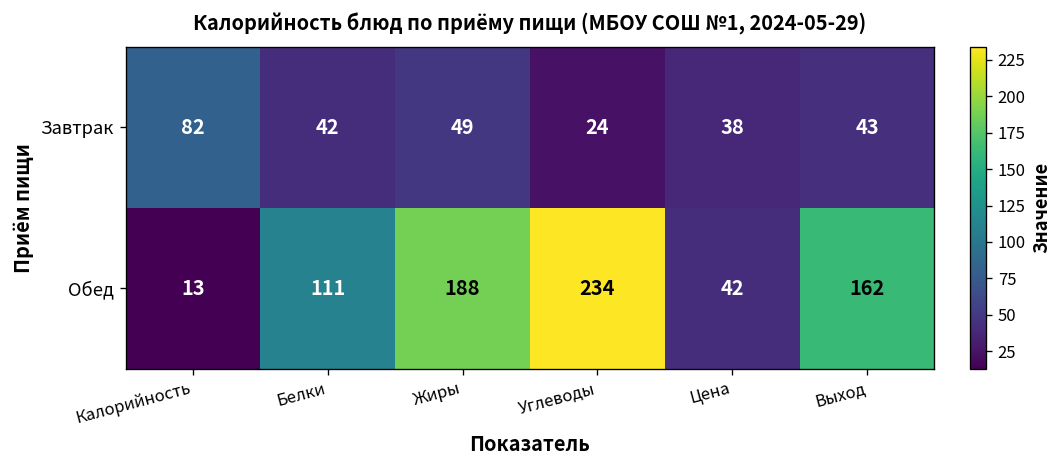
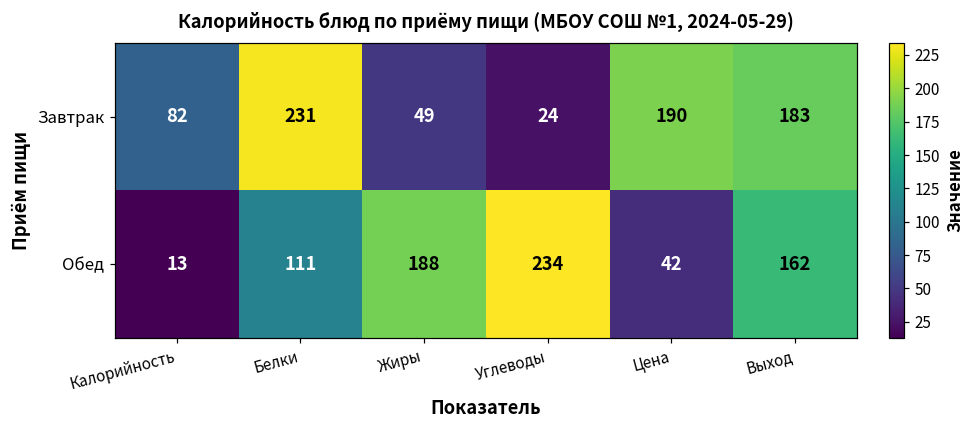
Завтрак, Белки: 42 -> 231
Завтрак, Цена: 38 -> 190
Завтрак, Выход: 43 -> 183
